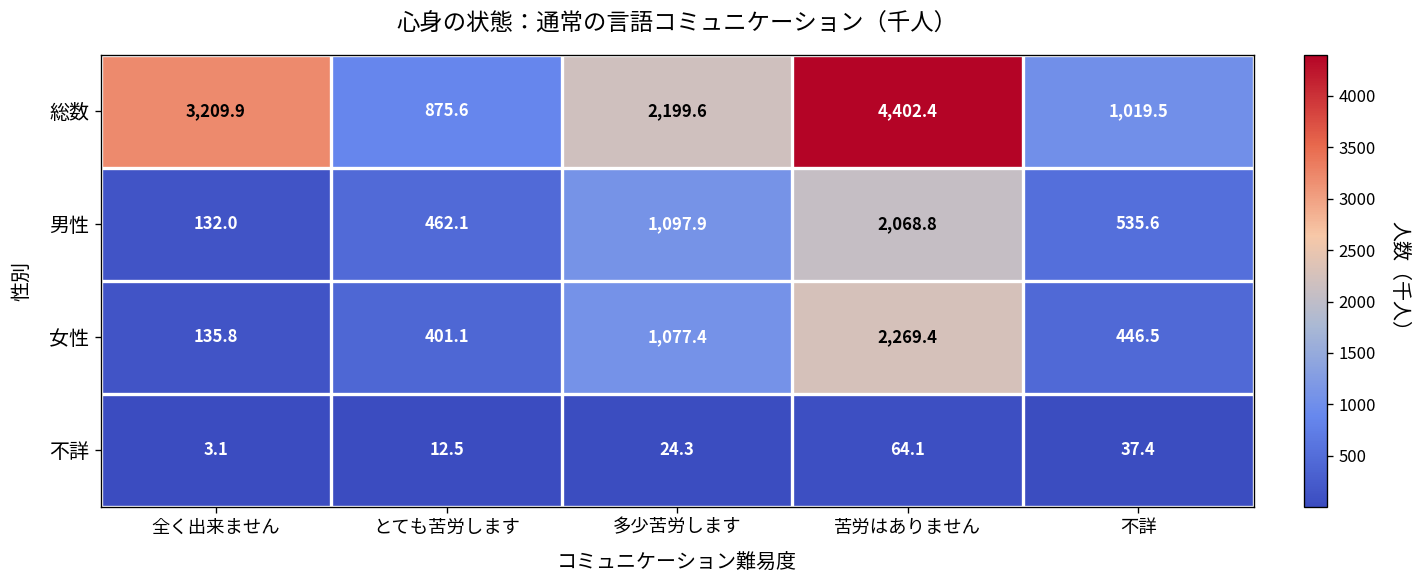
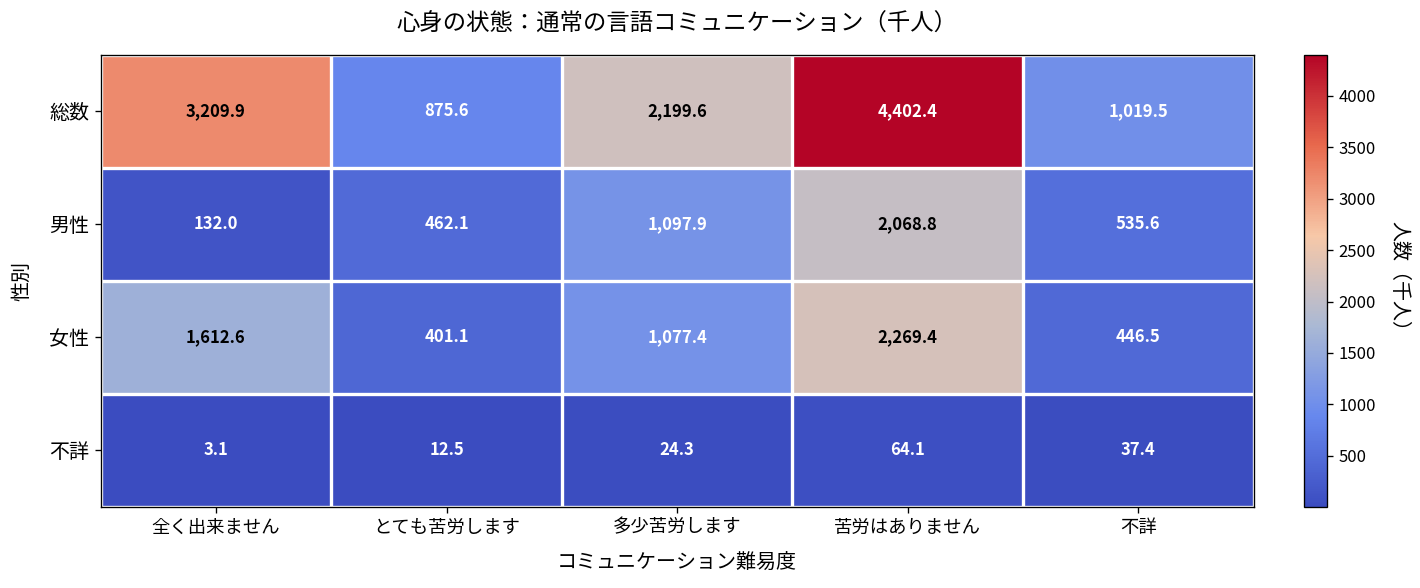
女性, 全く出来ません: 135.8 -> 1,612.6
